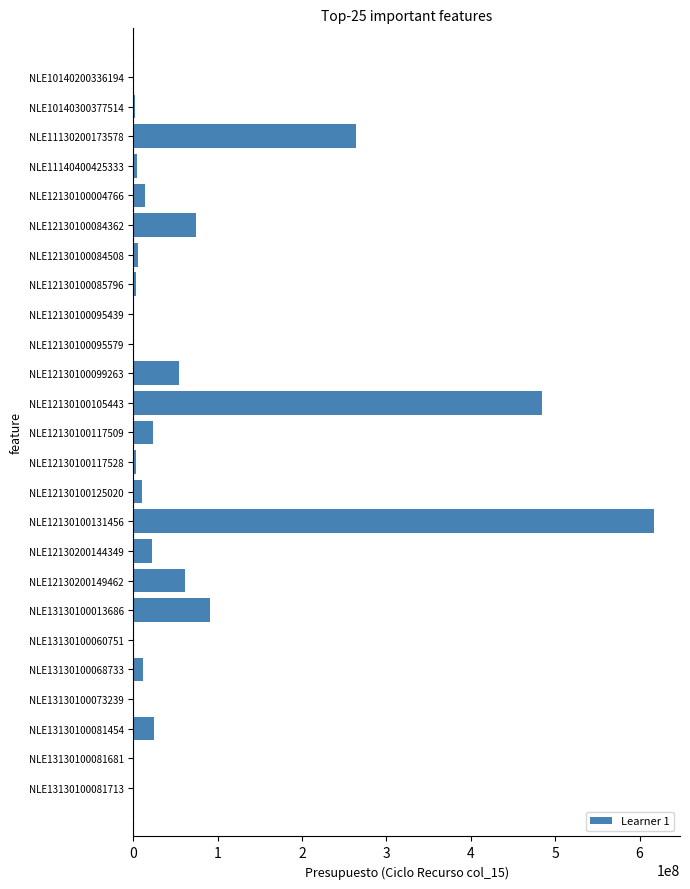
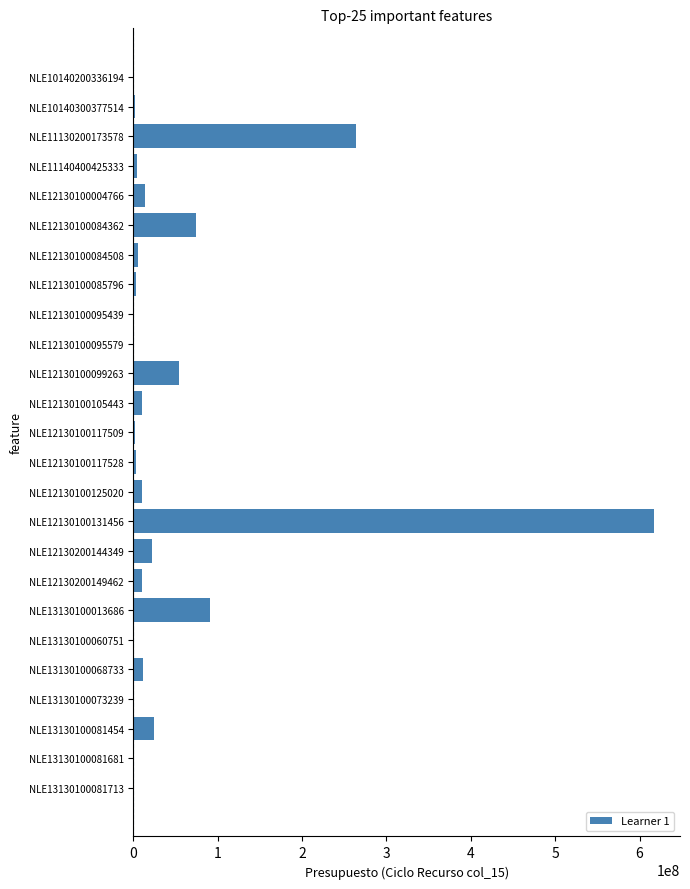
NLE12130100105443: 480000000 -> 10000000
NLE12130100117509: 20000000 -> 0
NLE12130200149462: 60000000 -> 10000000
